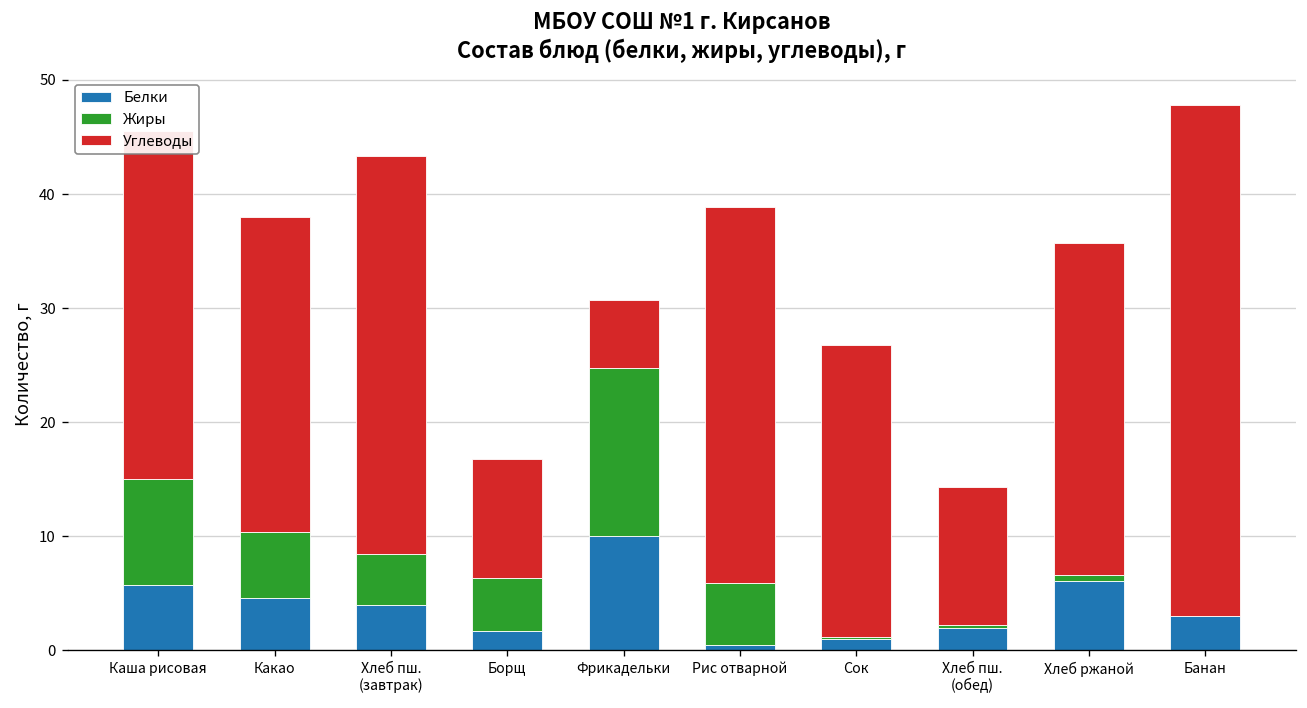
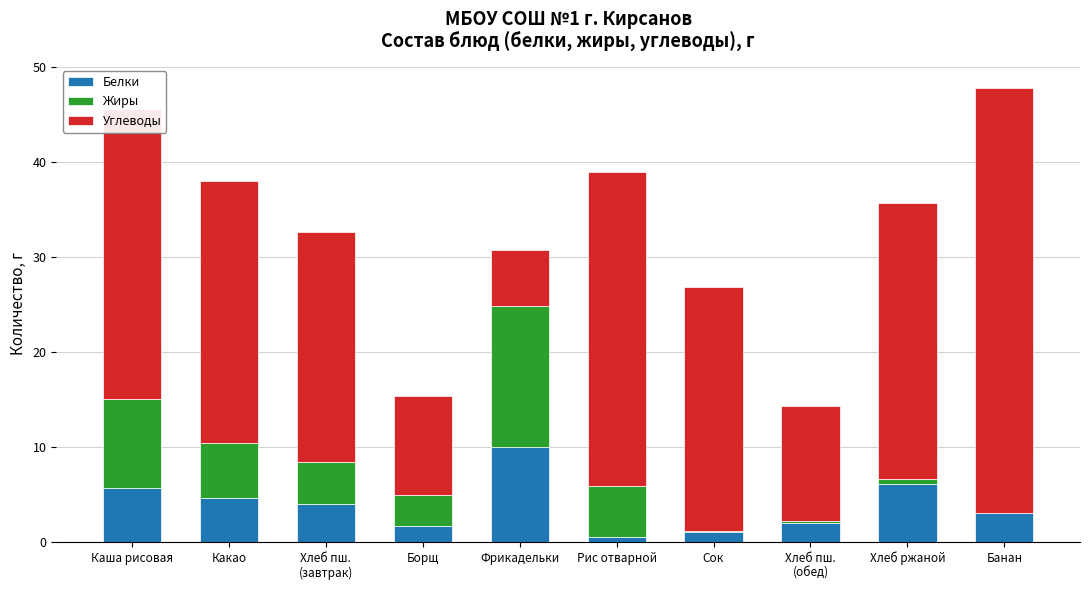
Углеводы, Хлеб пш. (завтрак): 35 -> 24
Жиры, Борщ: 5 -> 3
